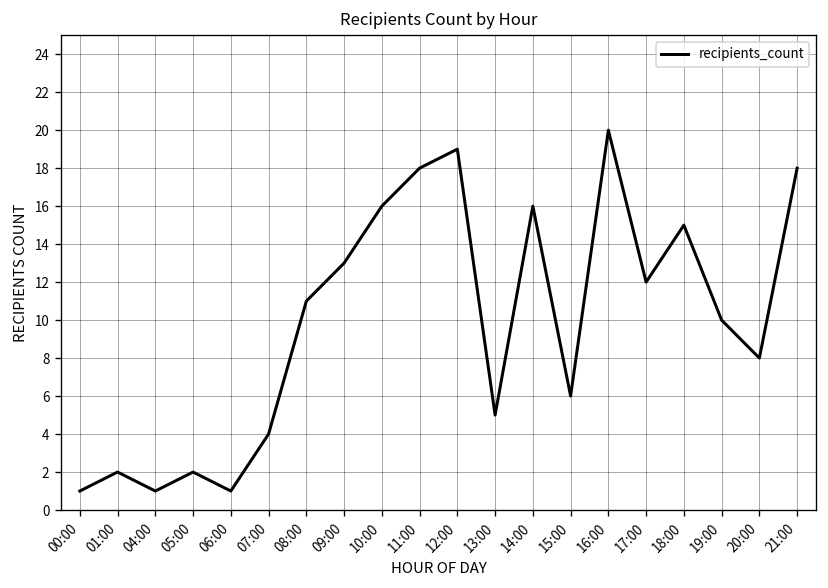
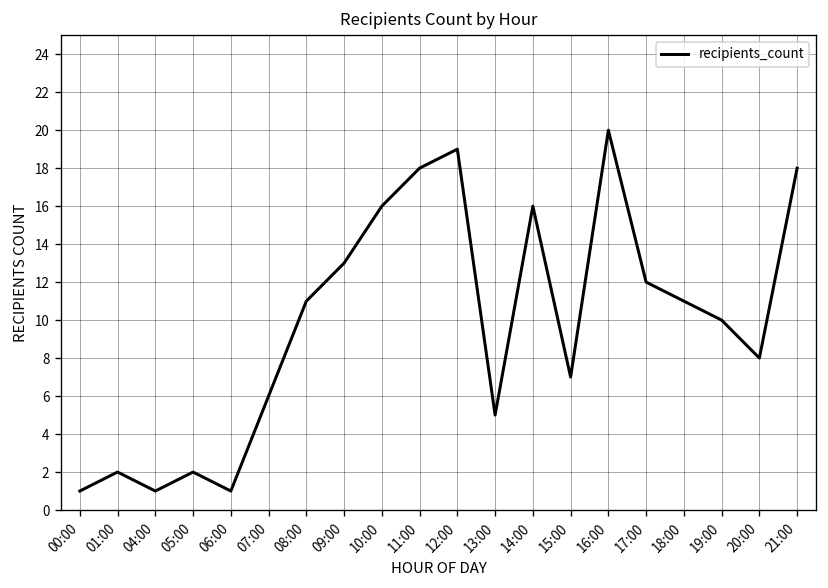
07:00: 4 -> 6
15:00: 6 -> 7
18:00: 15 -> 11
